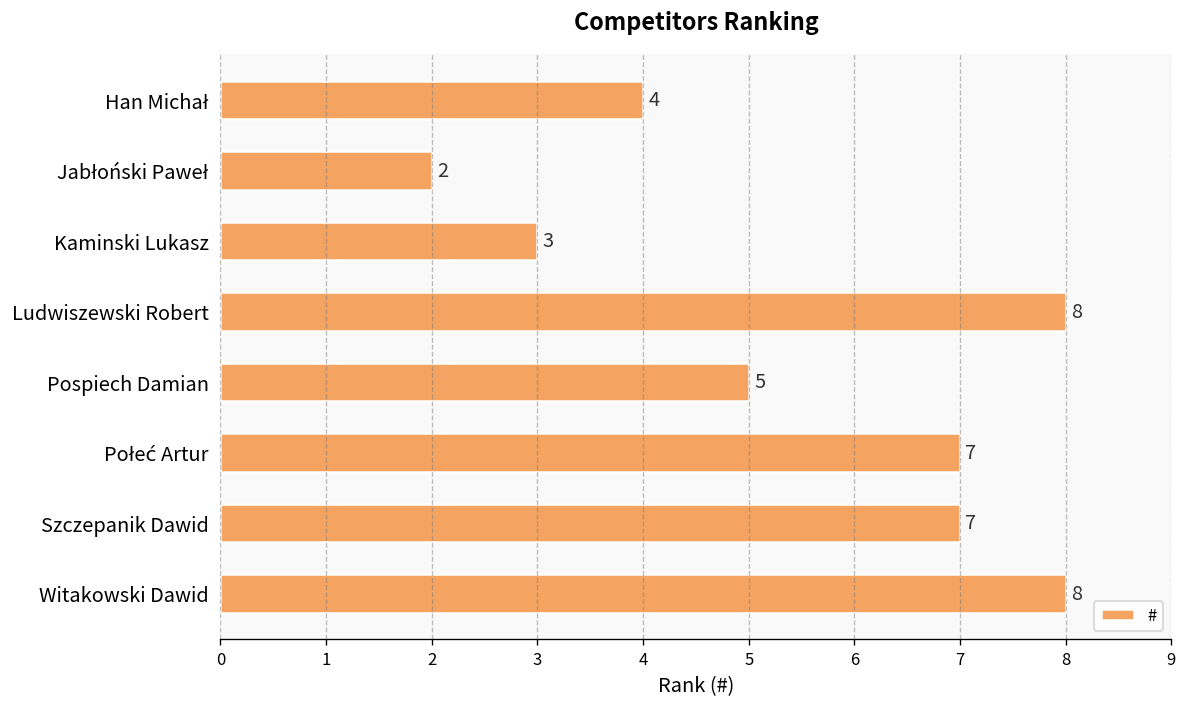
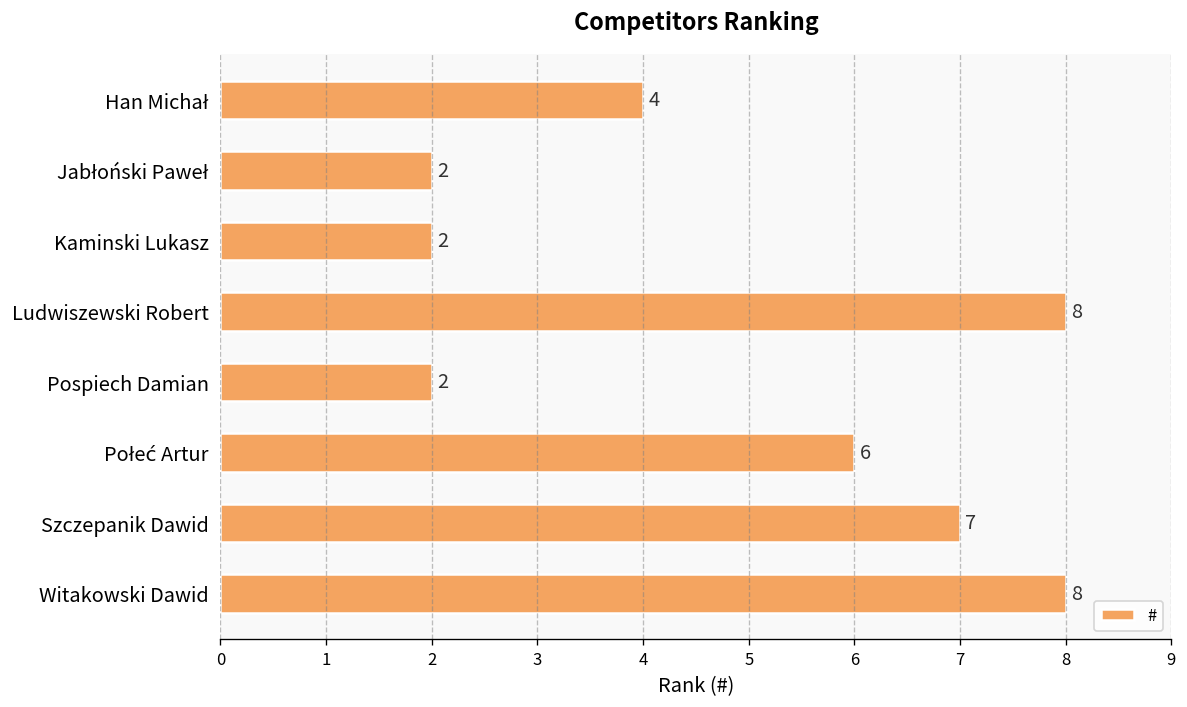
Kaminski Lukasz: 3 -> 2
Pospiech Damian: 5 -> 2
Połeć Artur: 7 -> 6
